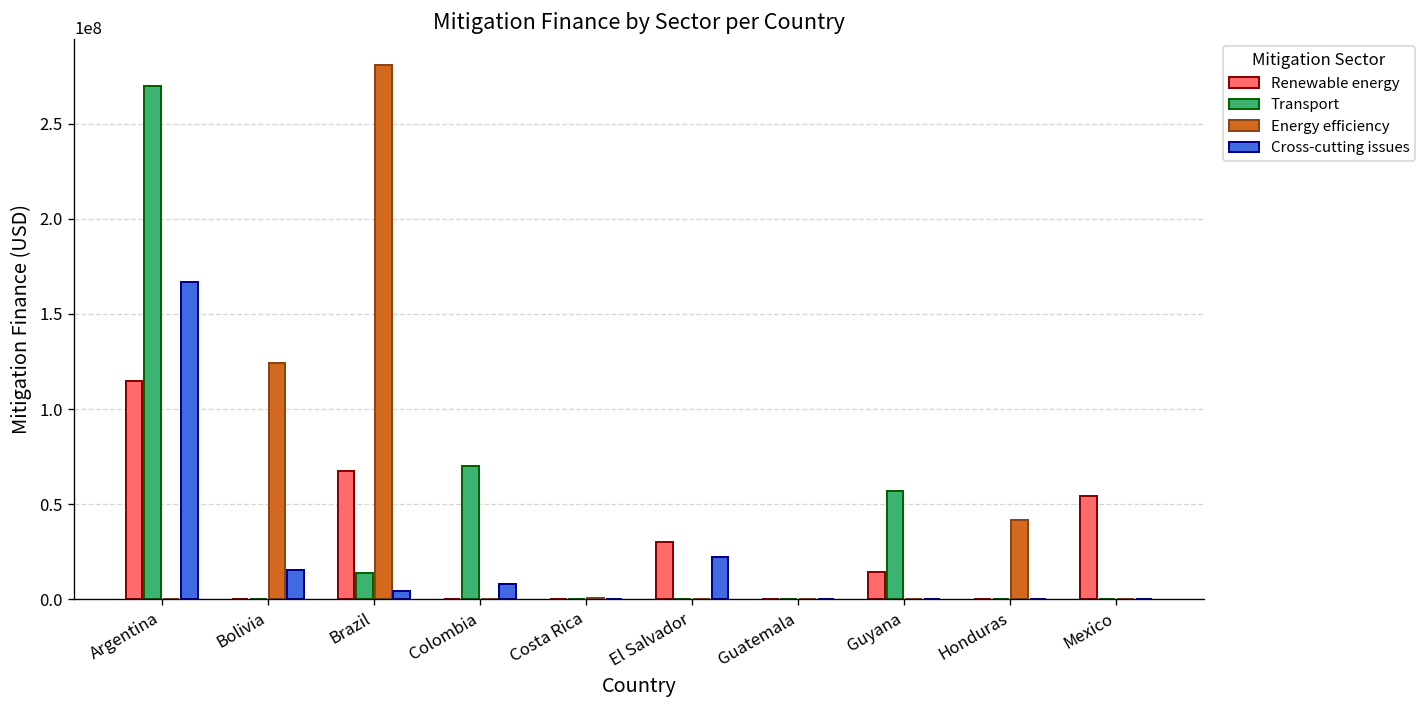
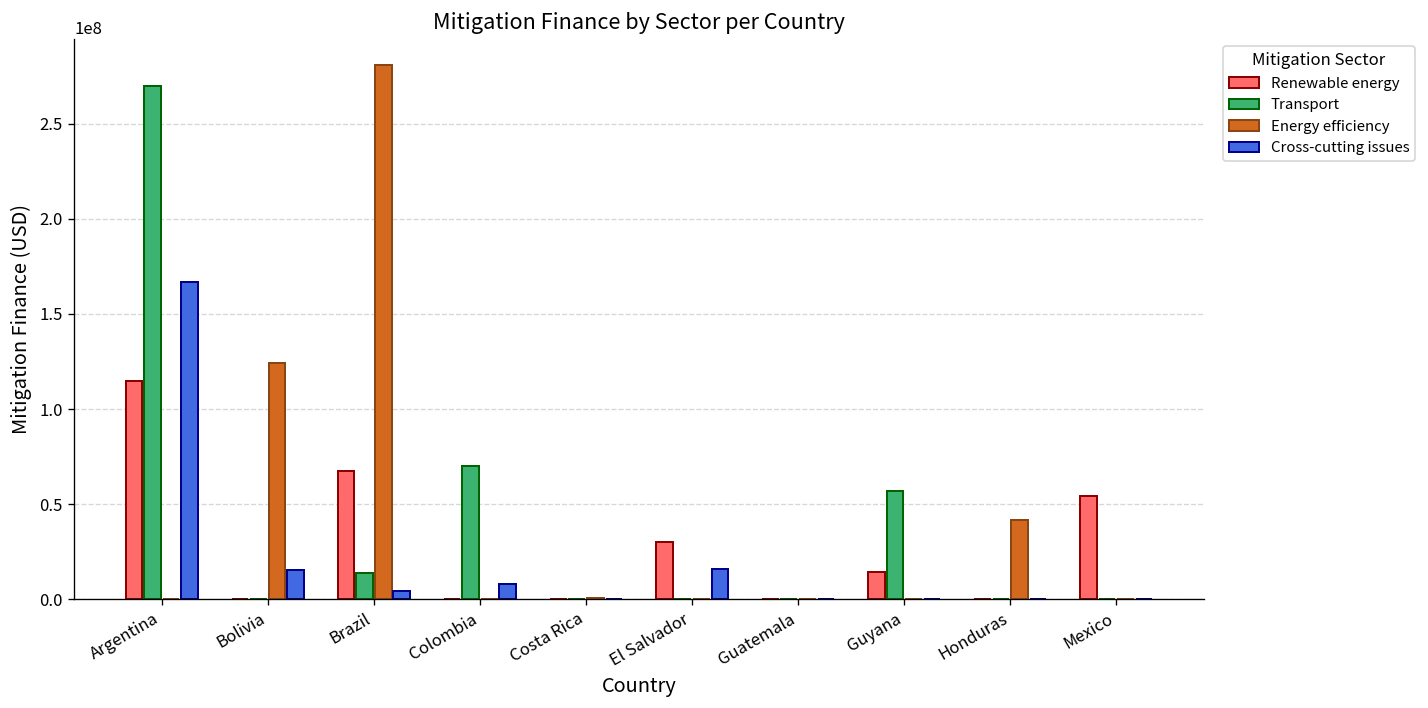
Cross-cutting issues, El Salvador: 22000000 -> 16000000
